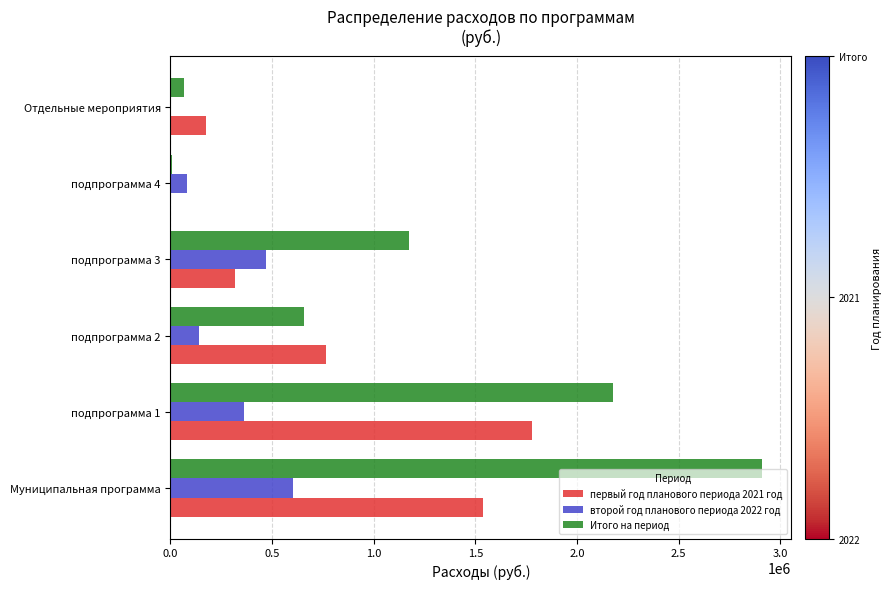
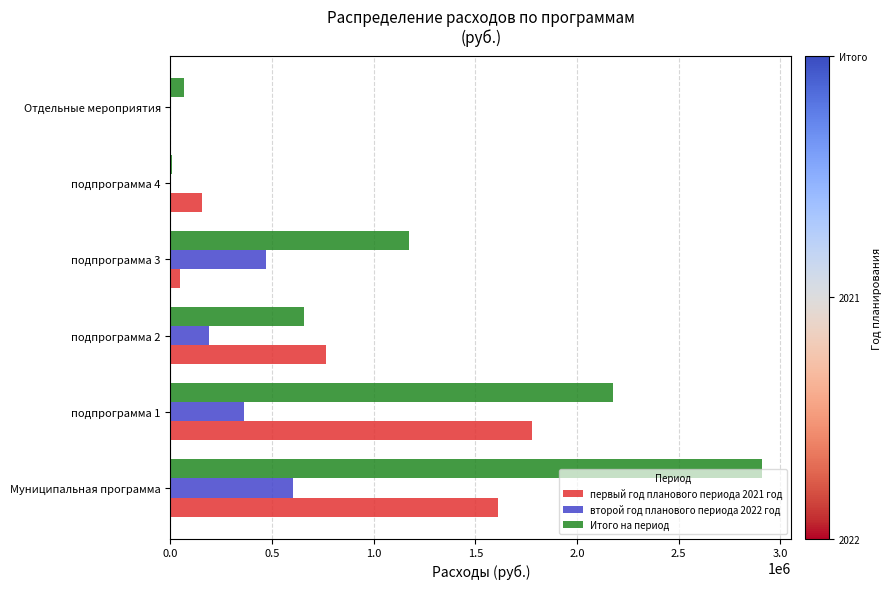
первый год планового периода 2021 год, Отдельные мероприятия: 170000 -> 0
второй год планового периода 2022 год, подпрограмма 4: 80000 -> 0
первый год планового периода 2021 год, подпрограмма 4: 0 -> 160000
первый год планового периода 2021 год, подпрограмма 3: 320000 -> 50000
второй год планового периода 2022 год, подпрограмма 2: 140000 -> 190000
первый год планового периода 2021 год, Муниципальная программа: 1540000 -> 1610000
